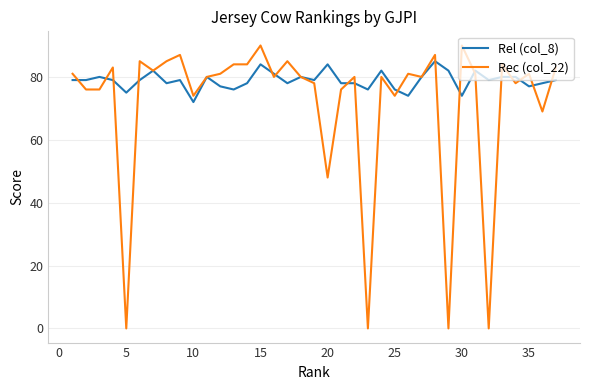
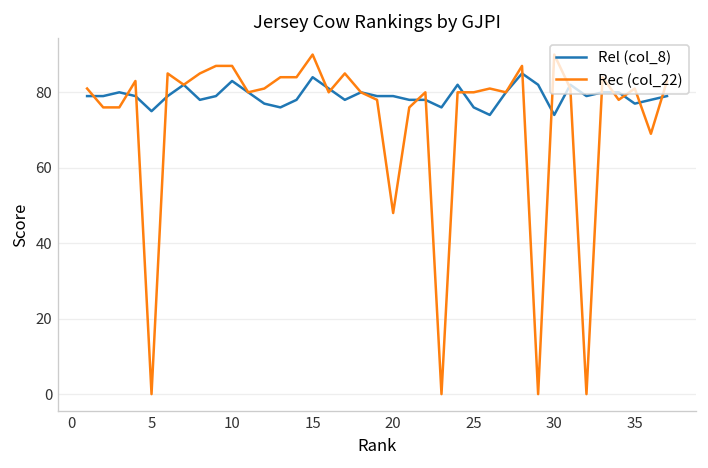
Rel (col_8), 10: 72 -> 83
Rec (col_22), 10: 74 -> 87
Rel (col_8), 20: 84 -> 79
Rec (col_22), 25: 74 -> 80
